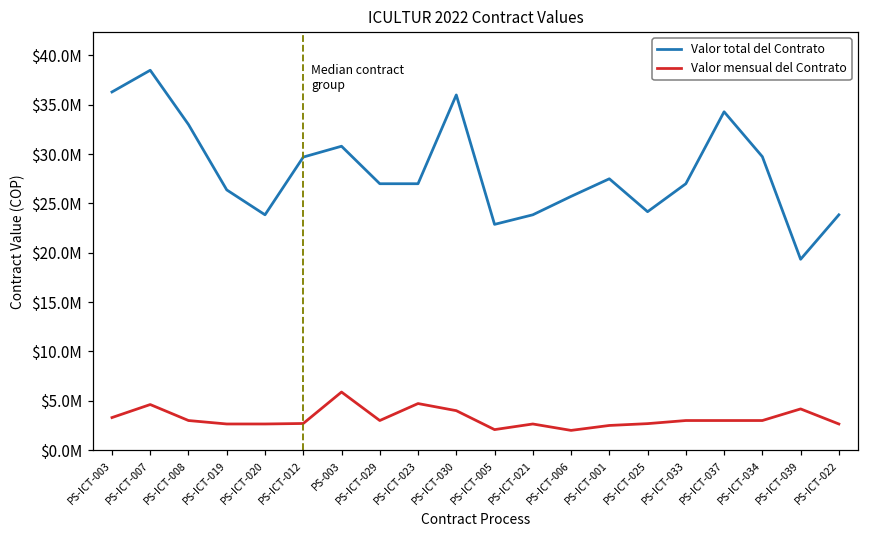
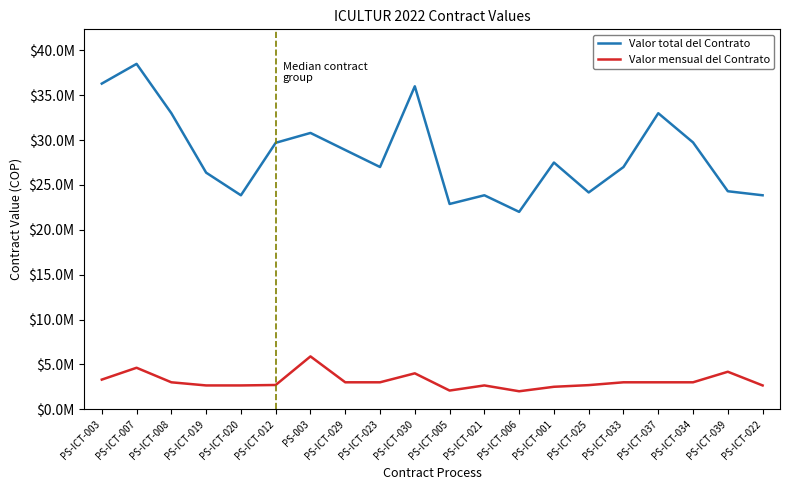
Valor total del Contrato, PS-ICT-029: $27000000 -> $29000000
Valor mensual del Contrato, PS-ICT-023: $5000000 -> $3000000
Valor total del Contrato, PS-ICT-006: $26000000 -> $22000000
Valor total del Contrato, PS-ICT-037: $34000000 -> $33000000
Valor total del Contrato, PS-ICT-039: $19000000 -> $24000000
